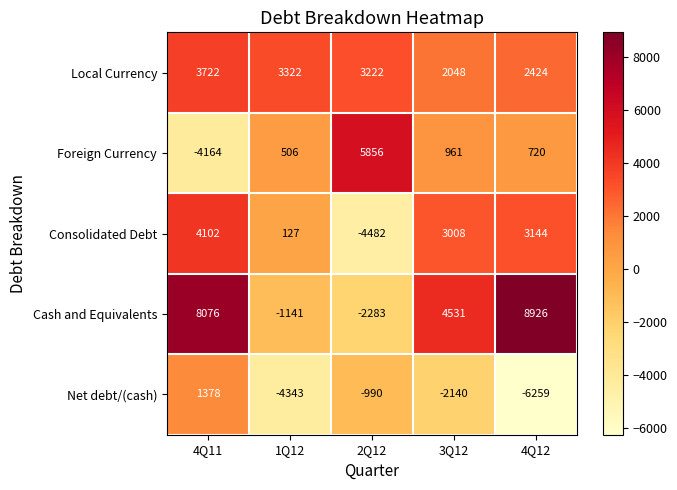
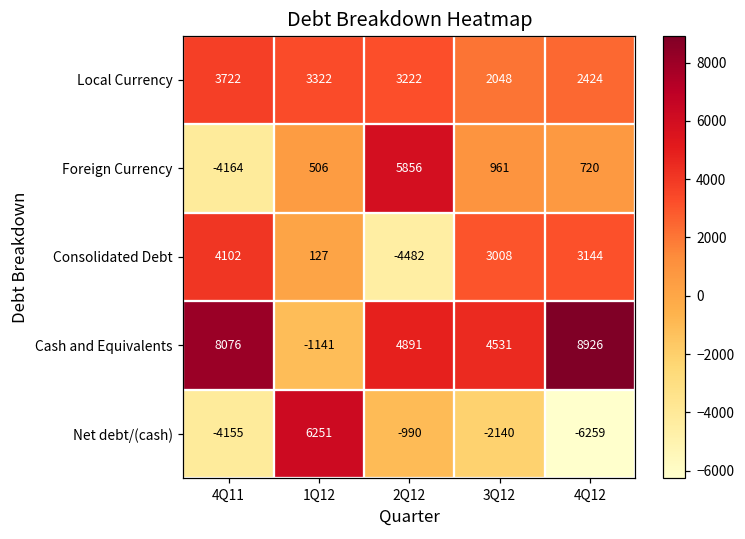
Cash and Equivalents, 2Q12: -2283 -> 4891
Net debt/(cash), 4Q11: 1378 -> -4155
Net debt/(cash), 1Q12: -4343 -> 6251
